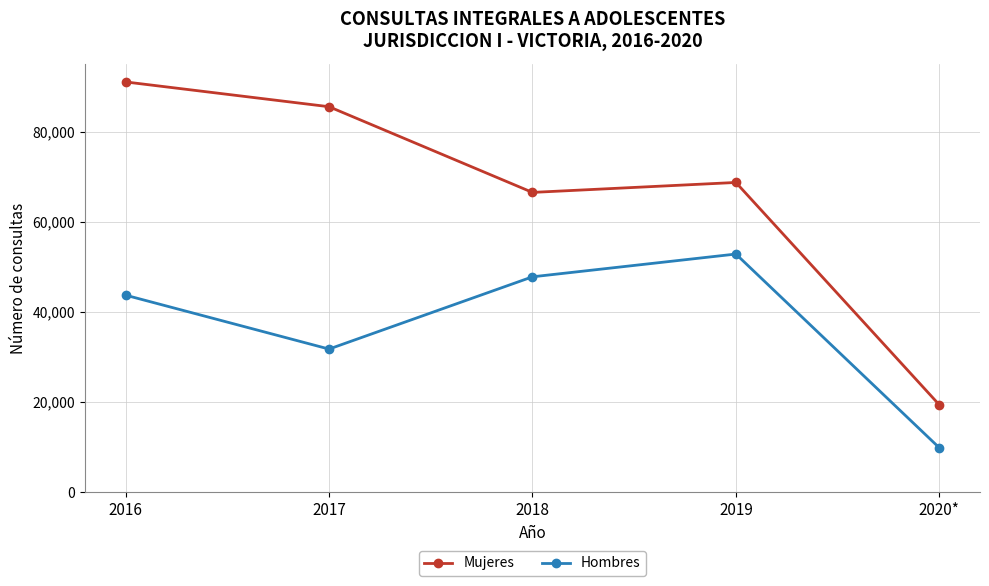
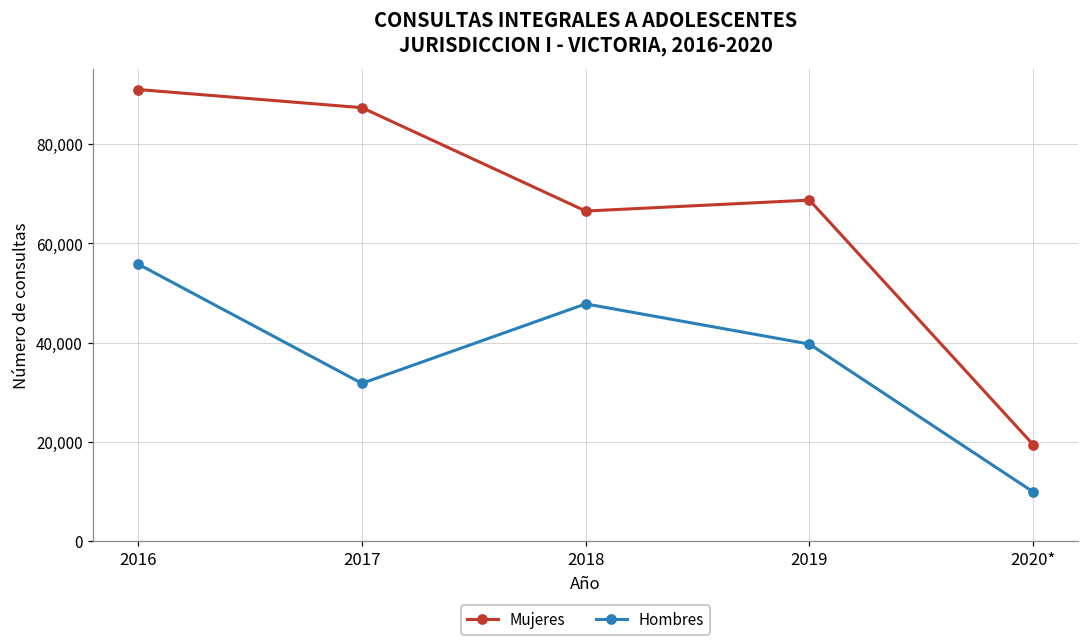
Hombres, 2016: 44,000 -> 56,000
Mujeres, 2017: 86,000 -> 87,000
Hombres, 2019: 53,000 -> 40,000
